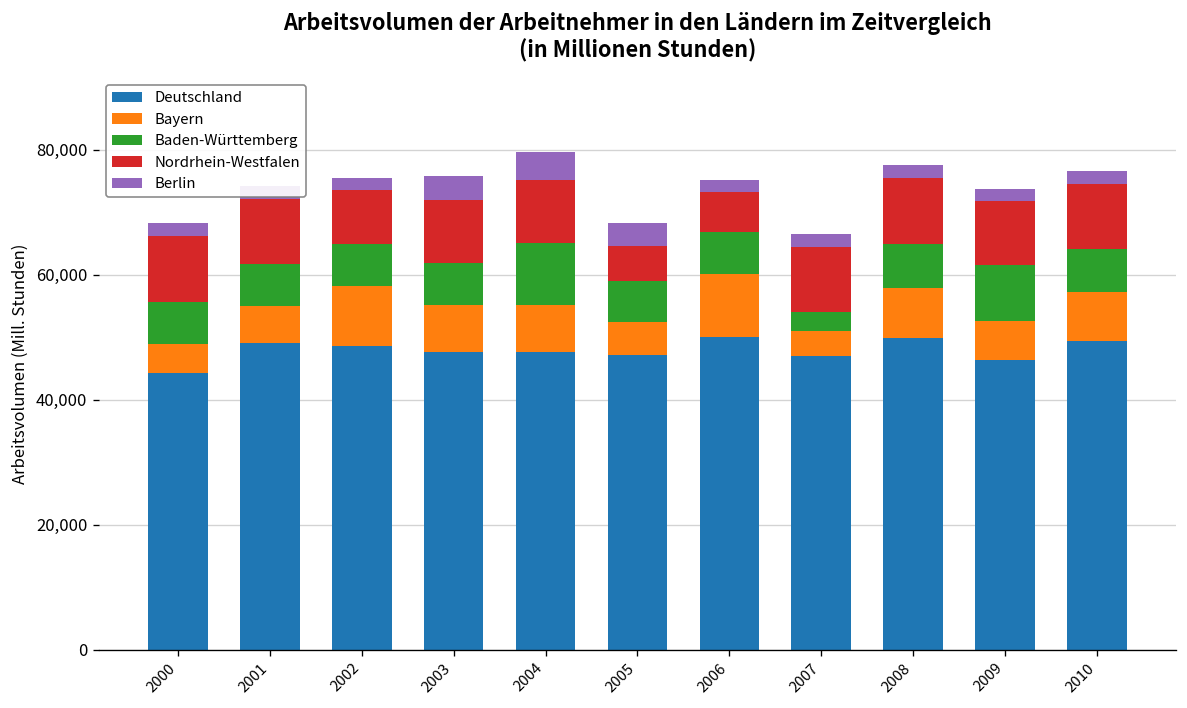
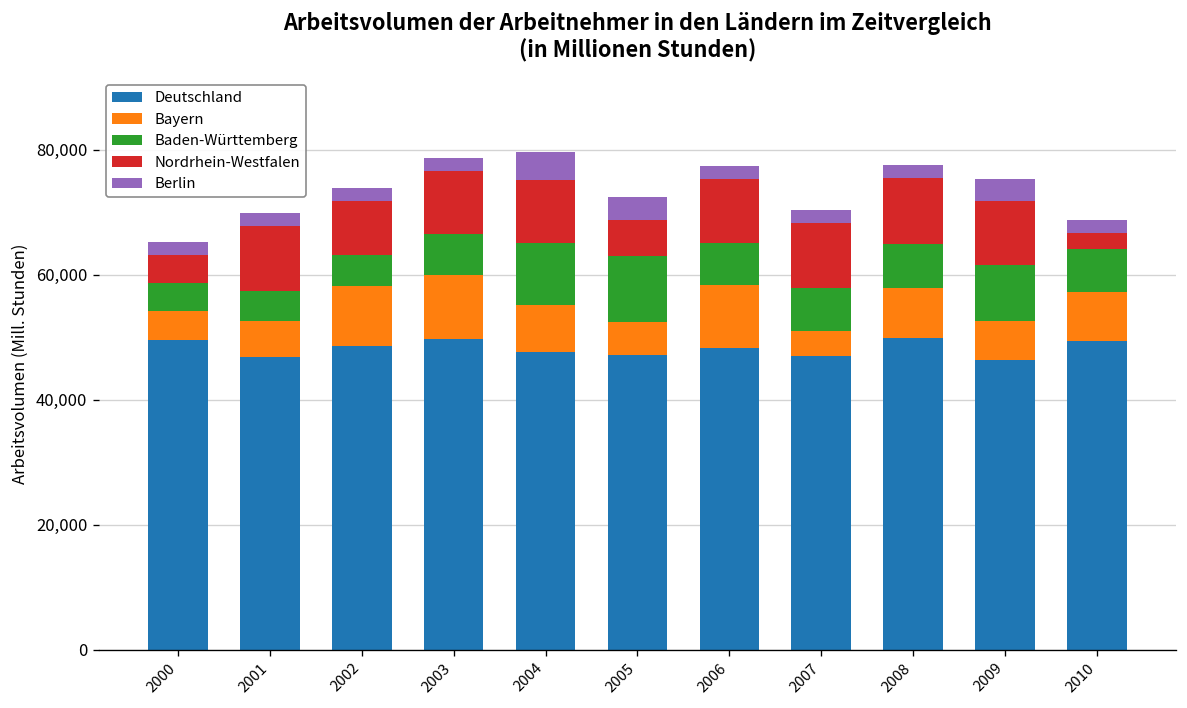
Deutschland, 2000: 44,000 -> 50,000
Baden-Württemberg, 2000: 7,000 -> 4,000
Nordrhein-Westfalen, 2000: 10,000 -> 4,000
Deutschland, 2001: 49,000 -> 47,000
Baden-Württemberg, 2001: 7,000 -> 5,000
Baden-Württemberg, 2002: 7,000 -> 5,000
Deutschland, 2003: 48,000 -> 50,000
Bayern, 2003: 7,000 -> 10,000
Berlin, 2003: 4,000 -> 2,000
Baden-Württemberg, 2005: 7,000 -> 11,000
Deutschland, 2006: 50,000 -> 48,000
Nordrhein-Westfalen, 2006: 6,000 -> 10,000
Baden-Württemberg, 2007: 3,000 -> 7,000
Berlin, 2009: 2,000 -> 4,000
Nordrhein-Westfalen, 2010: 10,000 -> 3,000
